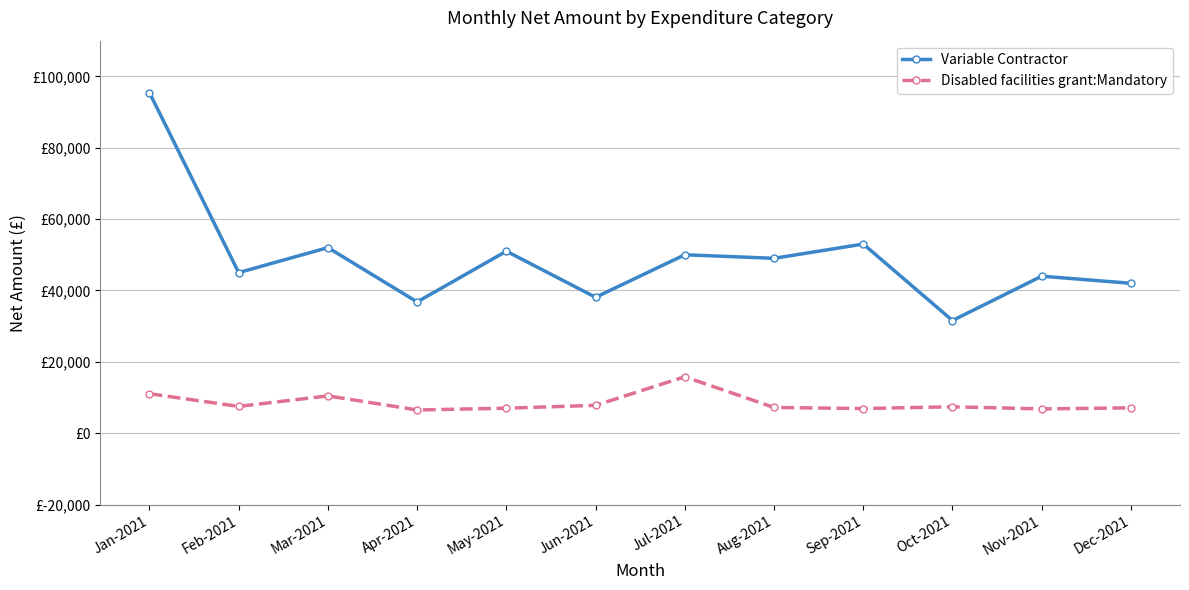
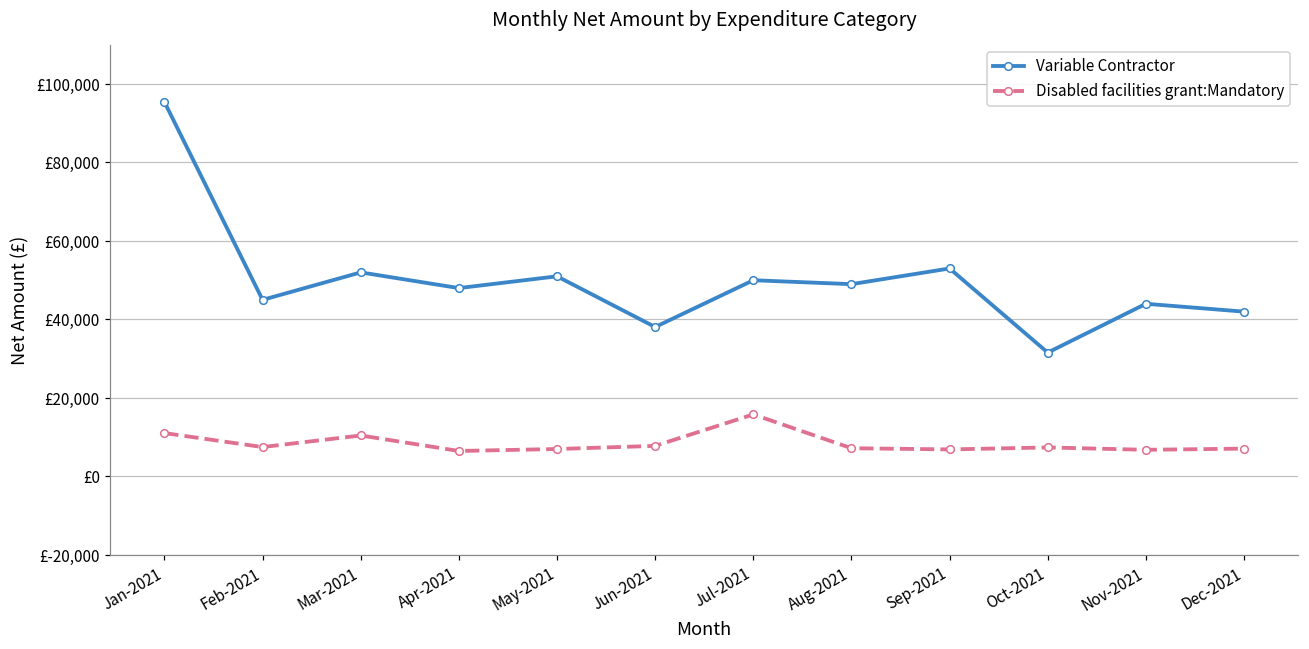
Variable Contractor, Apr-2021: £37,000 -> £48,000
